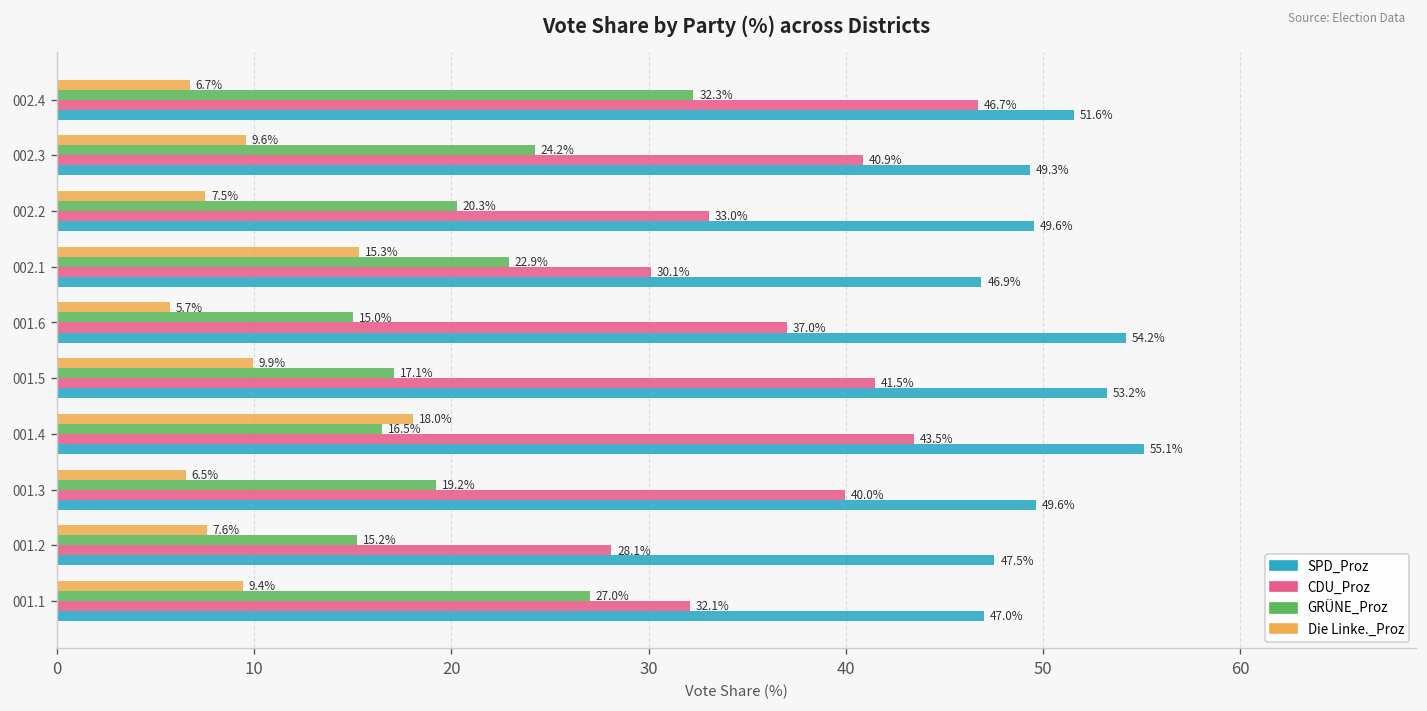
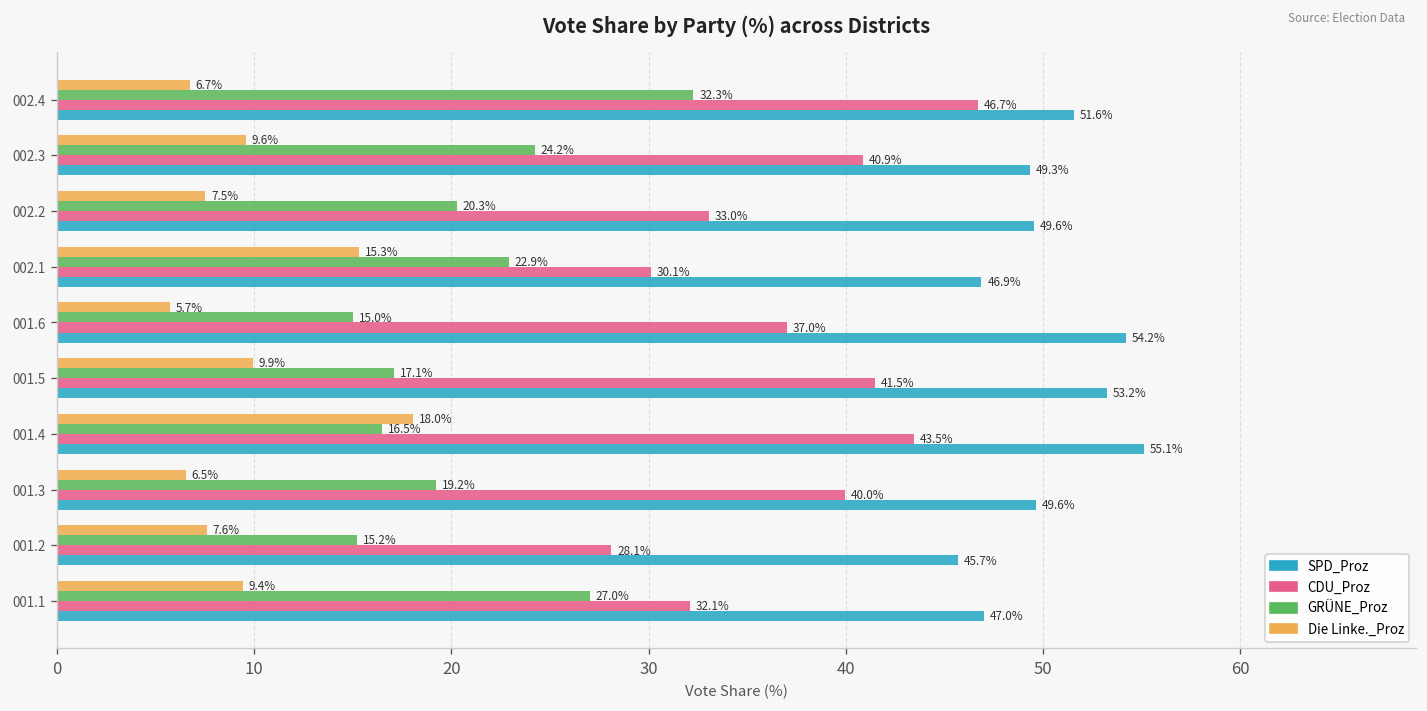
SPD_Proz, 001.2: 47.5% -> 45.7%
